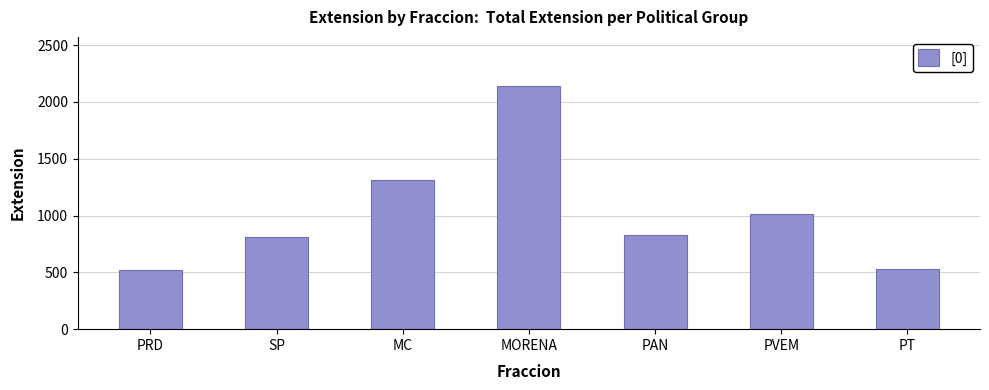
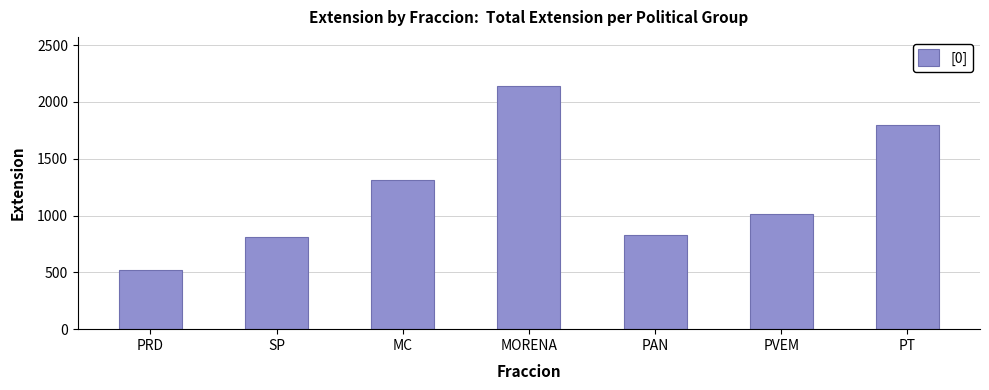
PT: 530 -> 1790
